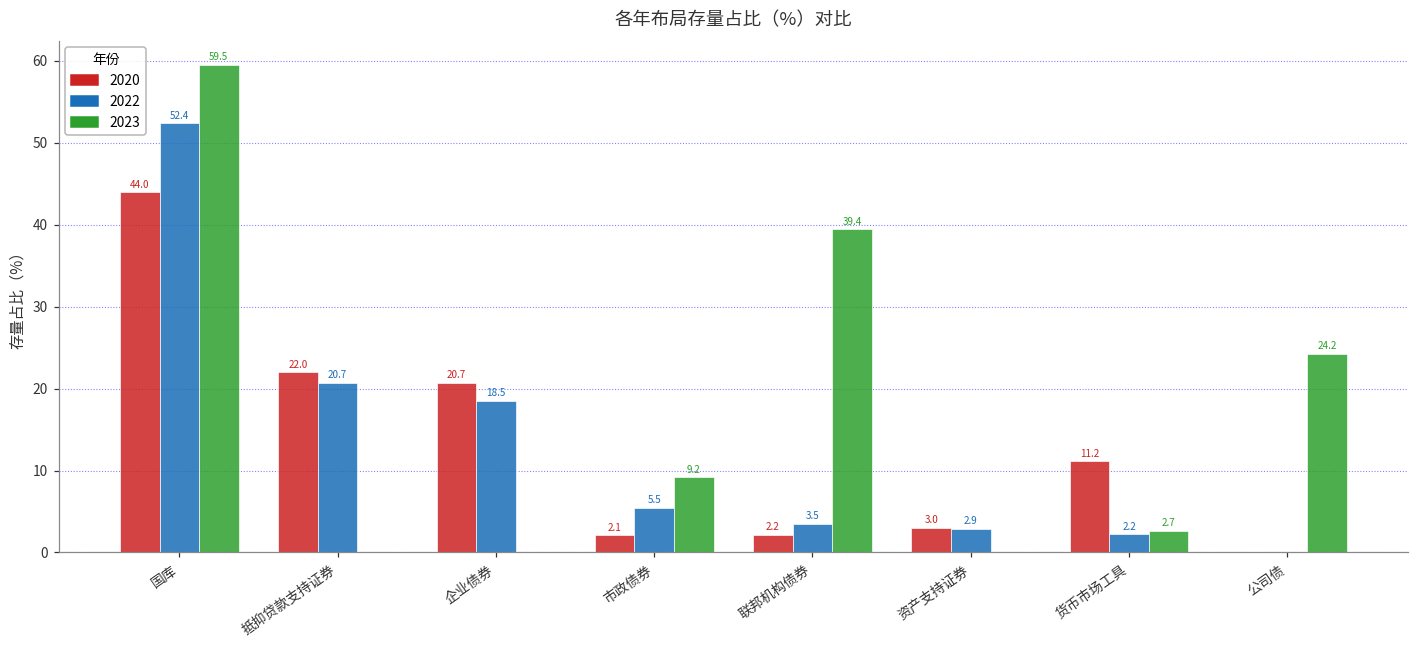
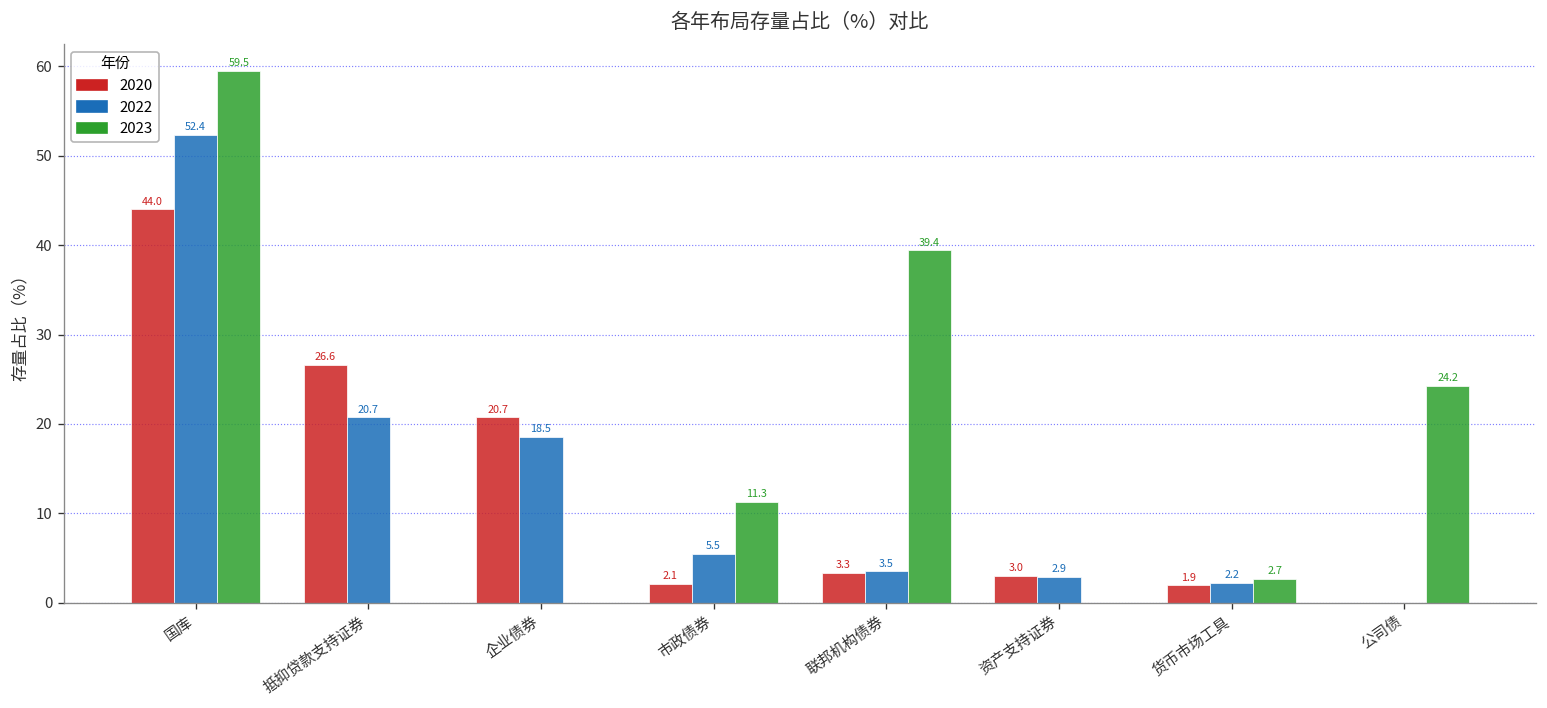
2020, 抵抑贷款支持证券: 22.0 -> 26.6
2023, 市政债券: 9.2 -> 11.3
2020, 联邦机构债券: 2.2 -> 3.3
2020, 货币市场工具: 11.2 -> 1.9
